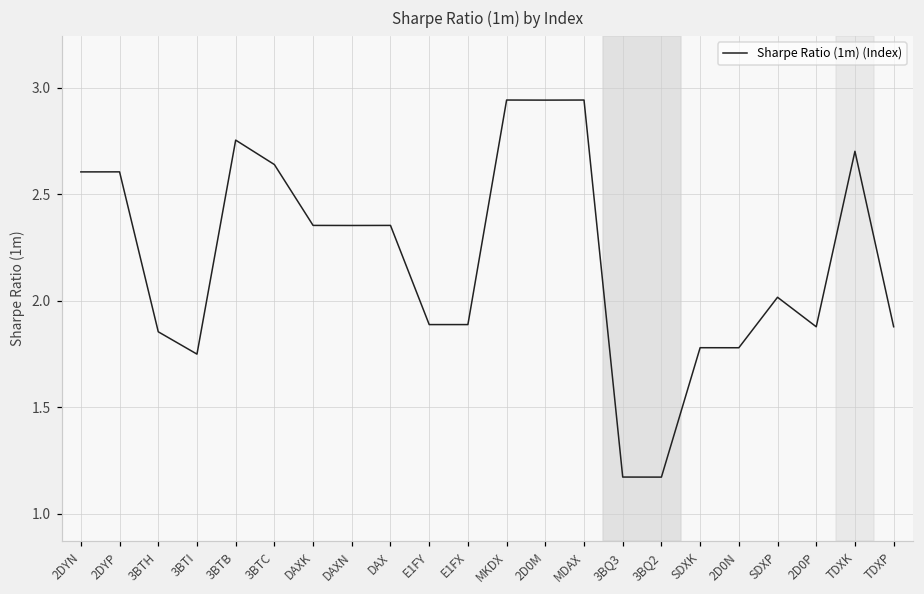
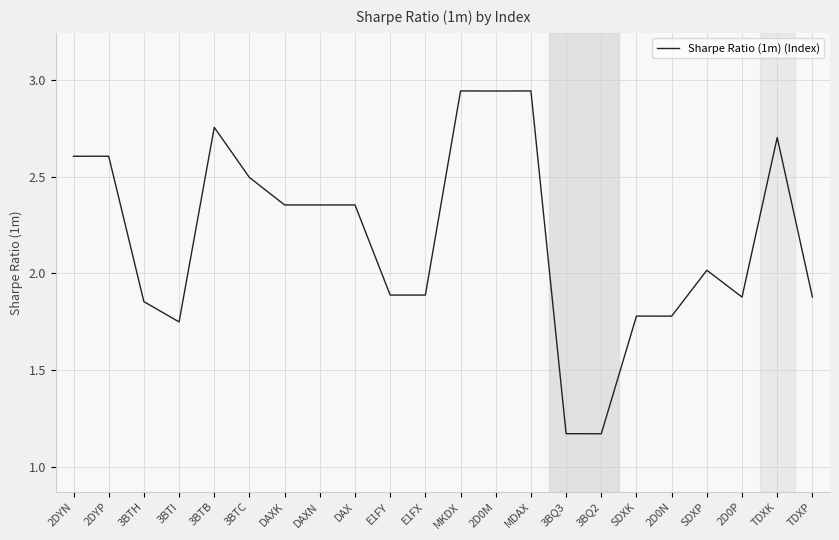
3BTC: 2.64 -> 2.50
